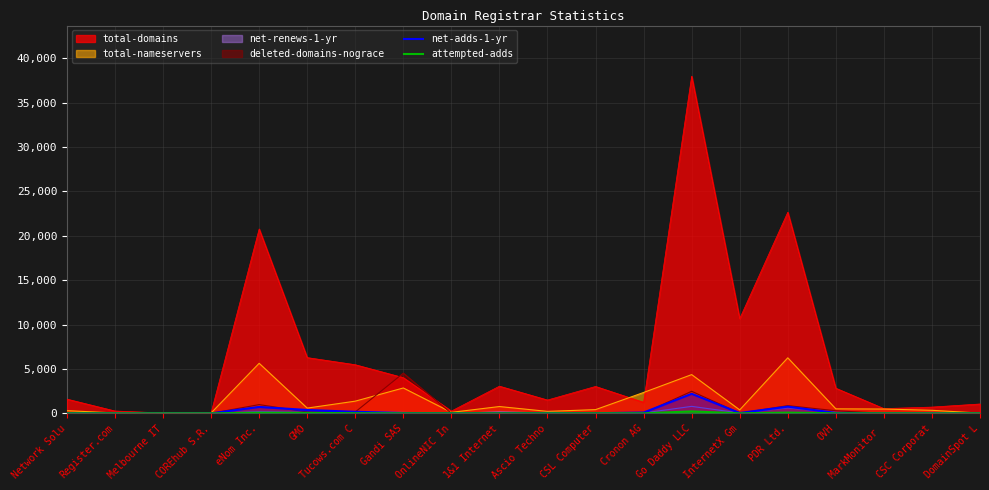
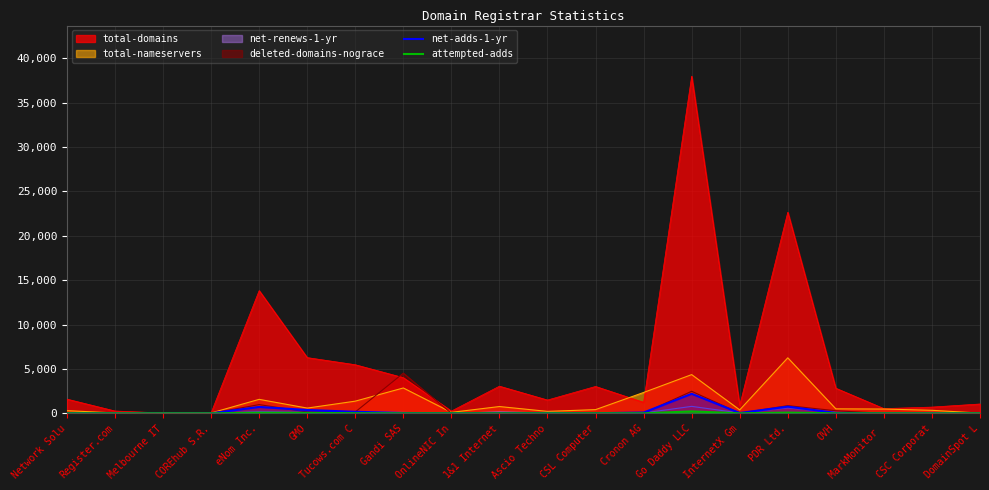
total-domains, eNom Inc.: 21,000 -> 14,000
total-nameservers, eNom Inc.: 6,000 -> 2,000
total-domains, InternetX Gm: 11,000 -> 1,000
